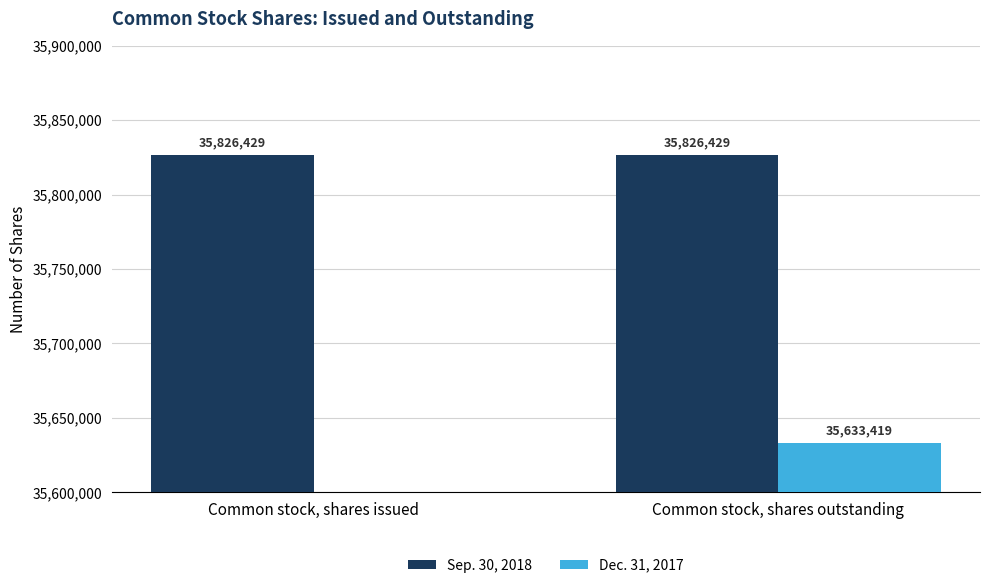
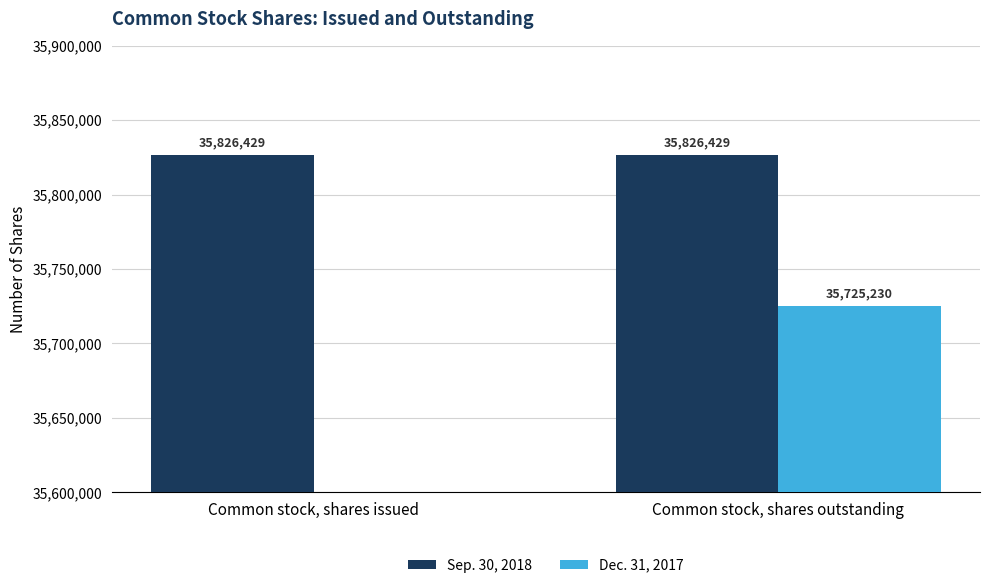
Dec. 31, 2017, Common stock, shares outstanding: 35,633,419 -> 35,725,230
